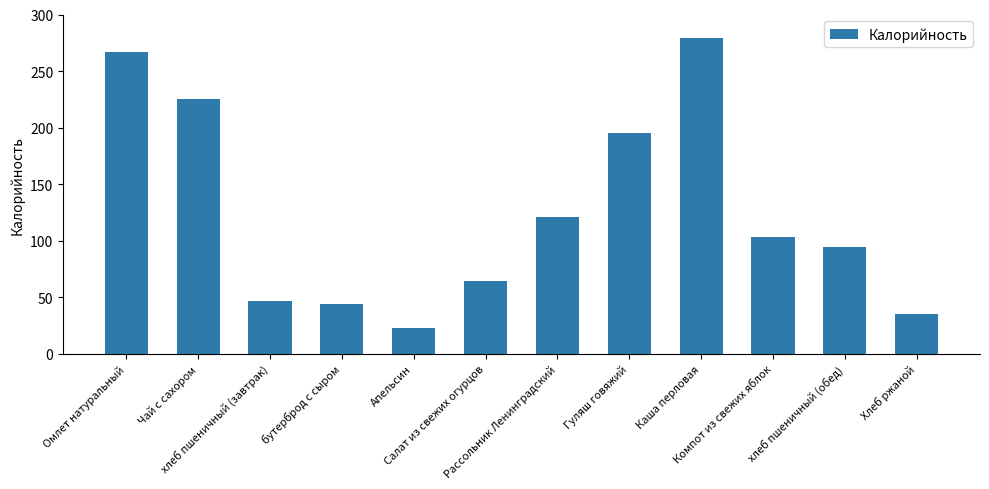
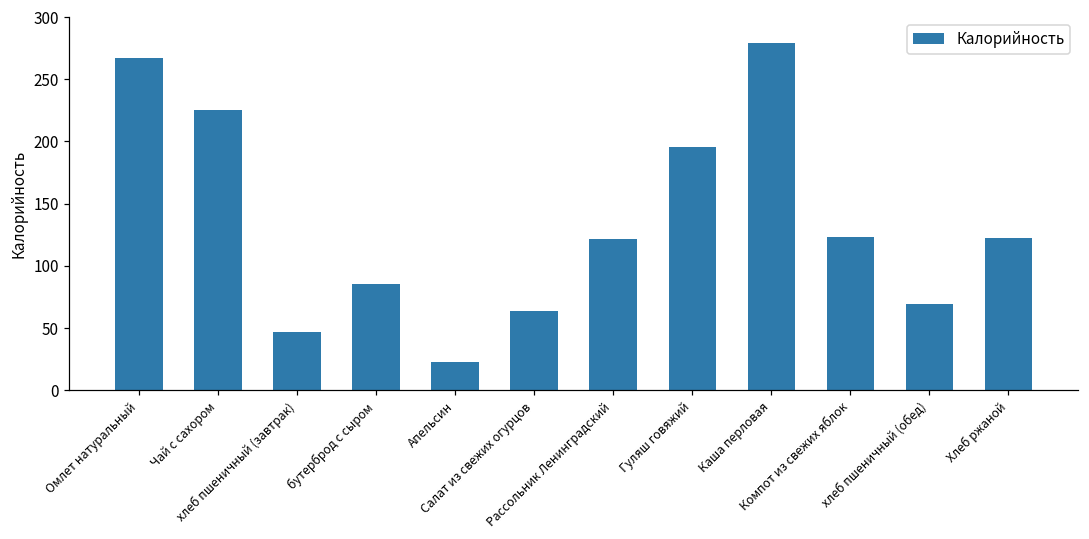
бутерброд с сыром: 44 -> 86
Компот из свежих яблок: 103 -> 123
хлеб пшеничный (обед): 94 -> 69
Хлеб ржаной: 35 -> 123
